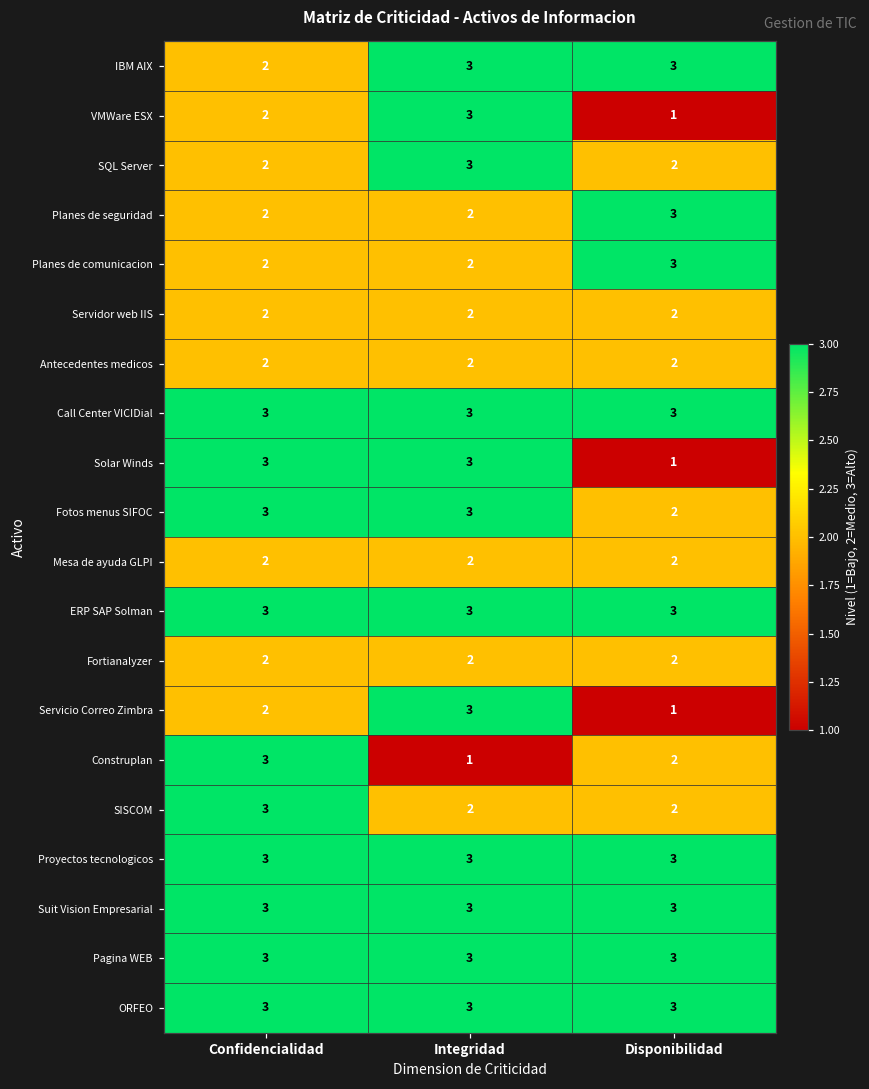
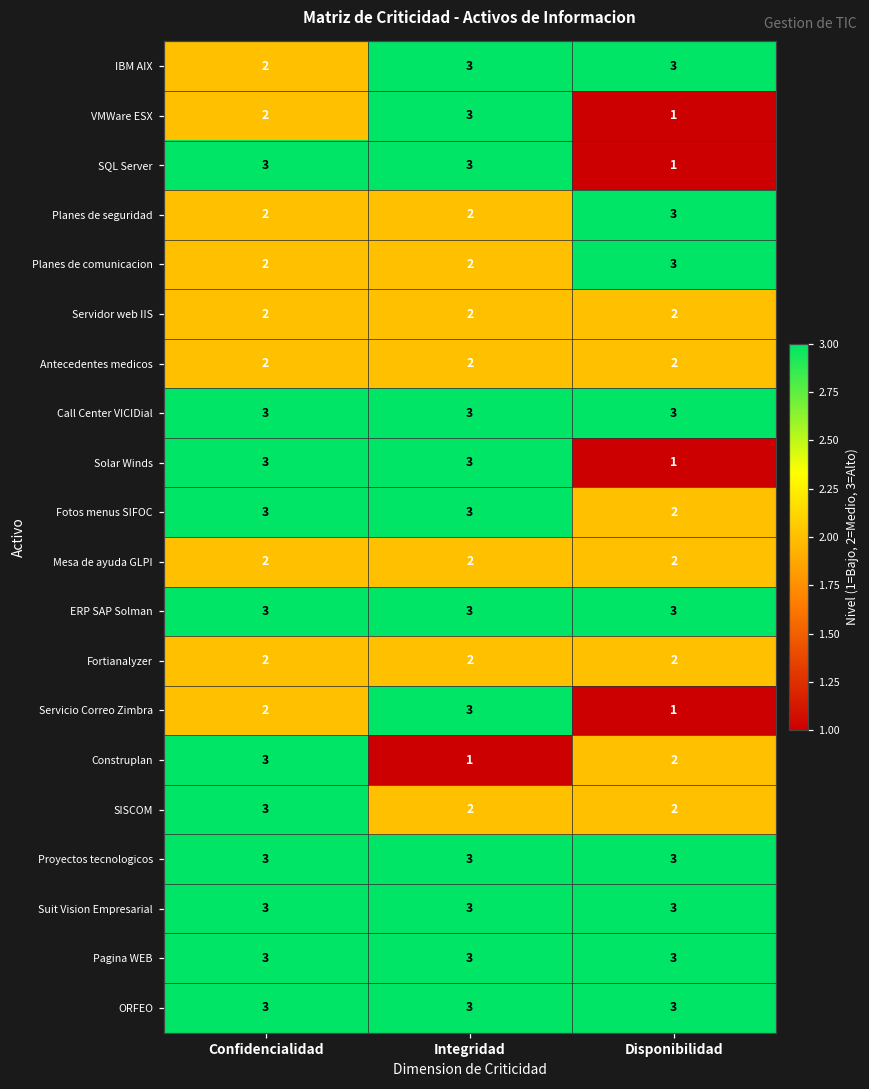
SQL Server, Confidencialidad: 2 -> 3
SQL Server, Disponibilidad: 2 -> 1
